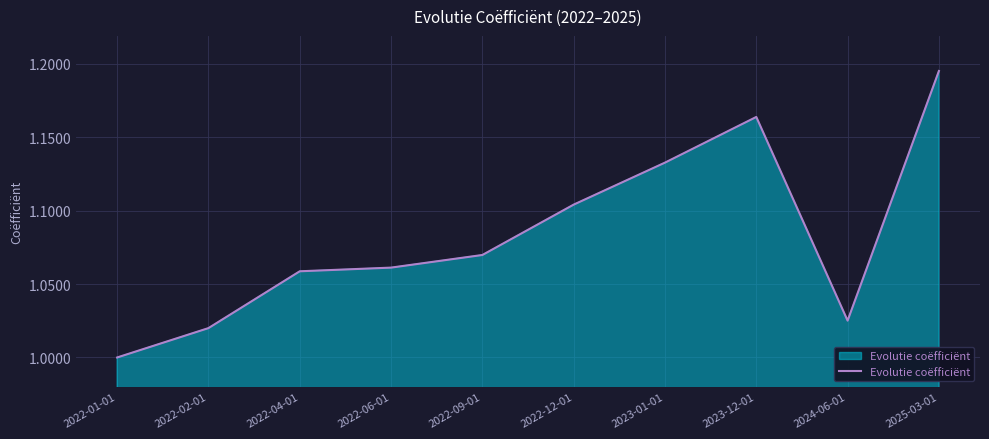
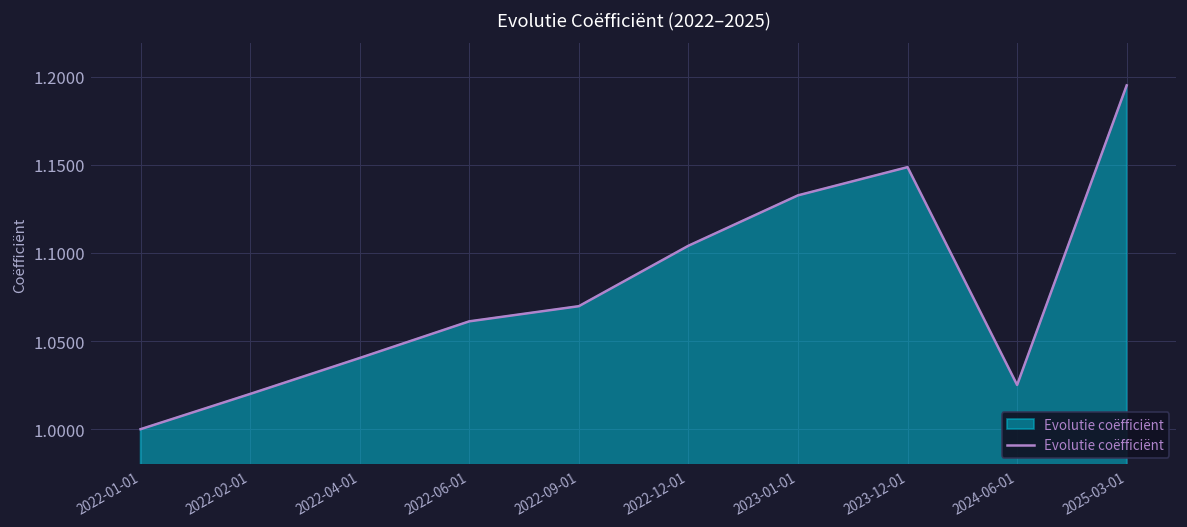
2022-04-01: 1.059 -> 1.040
2023-12-01: 1.164 -> 1.149
